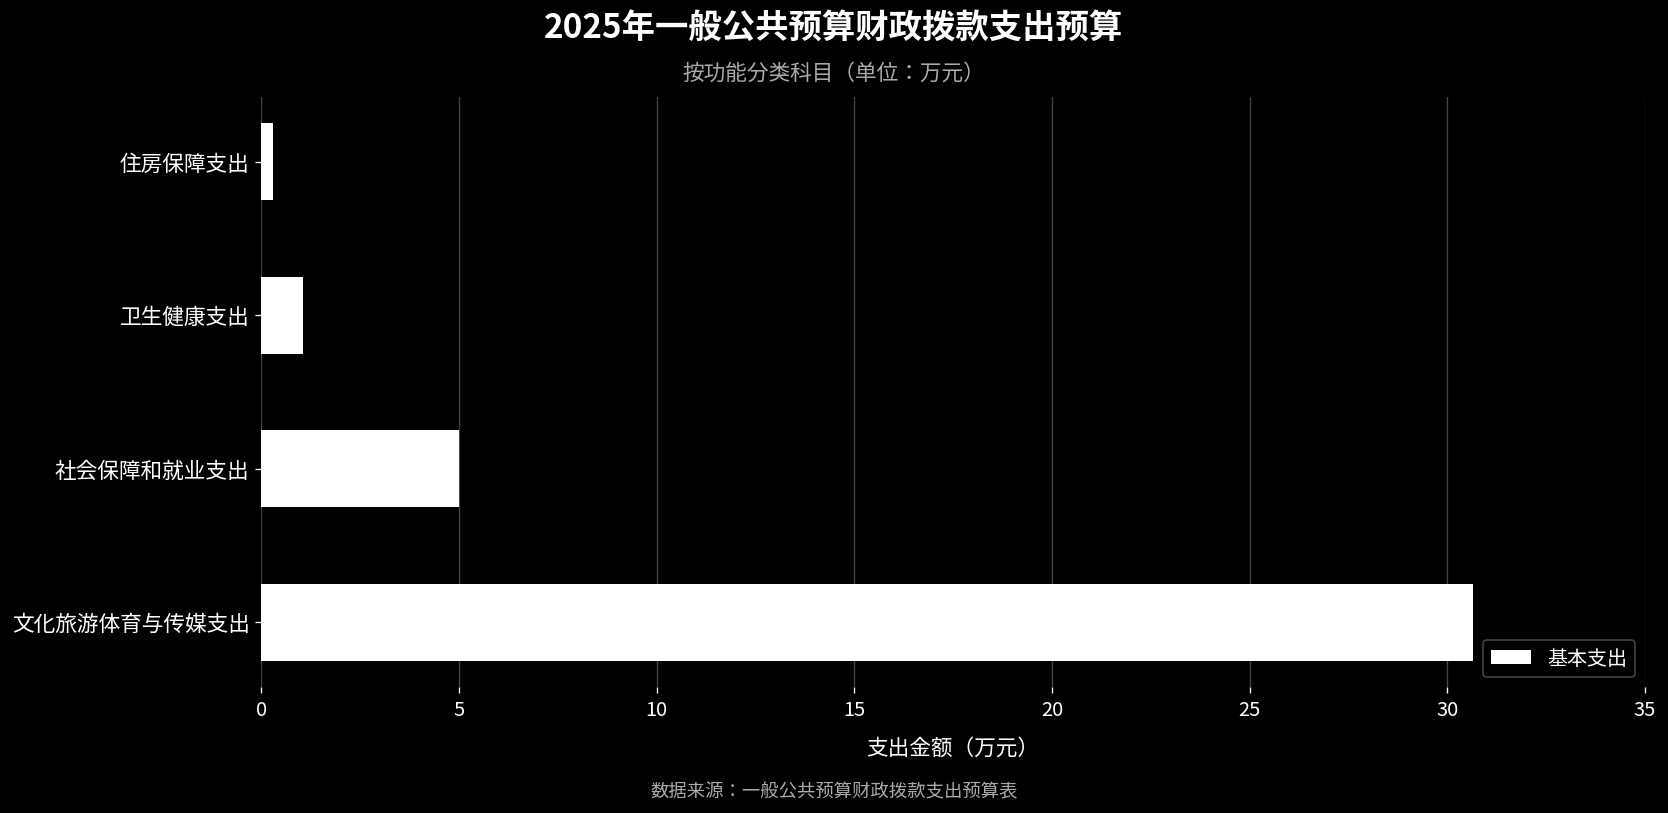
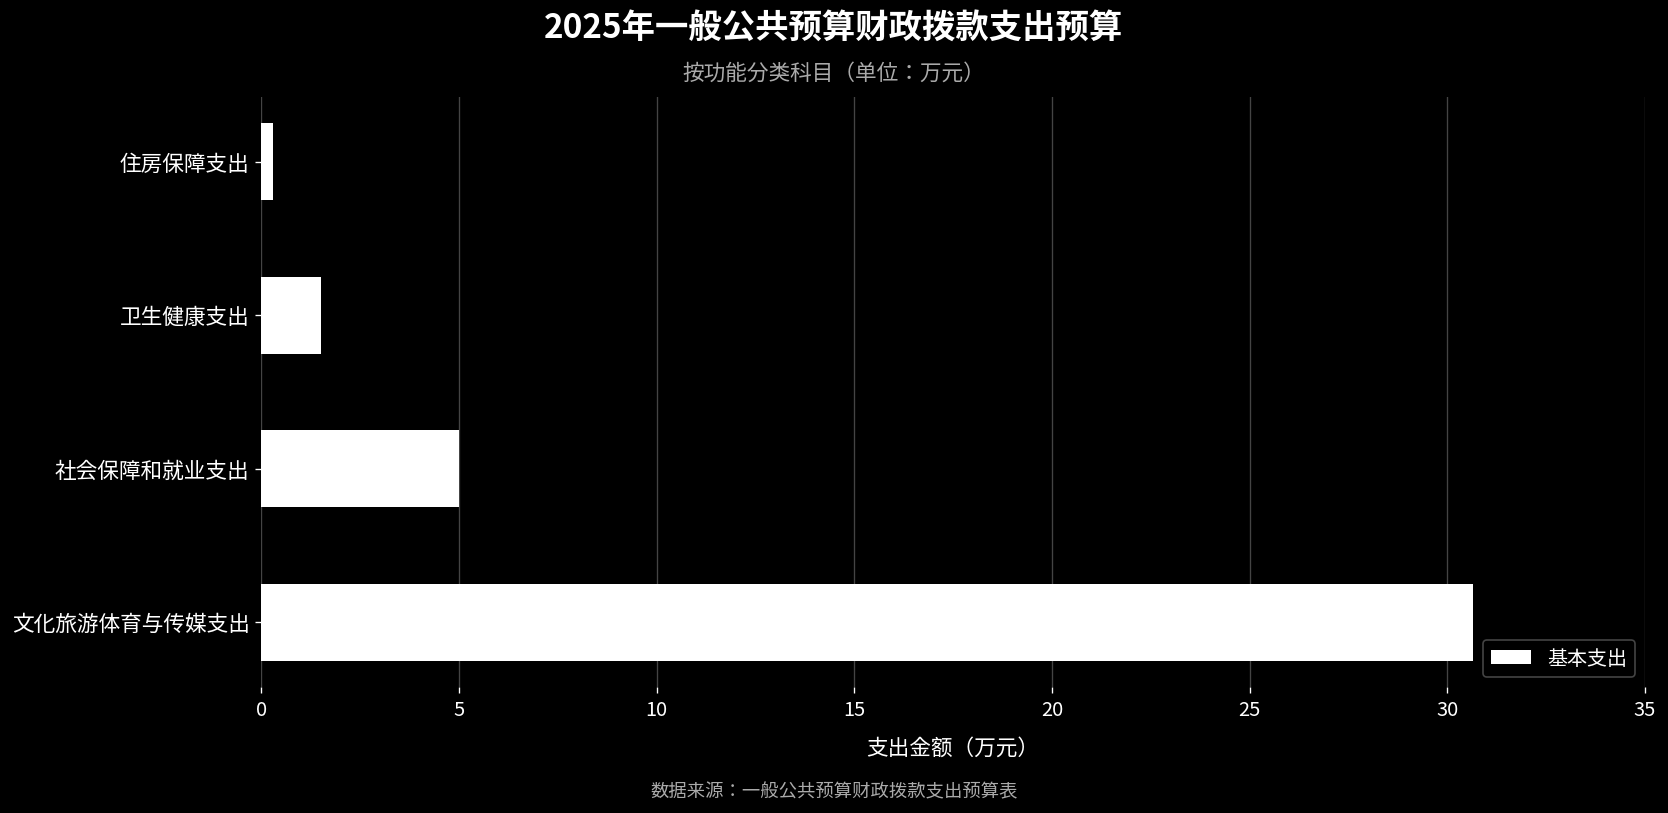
卫生健康支出: 1.1 -> 1.5
